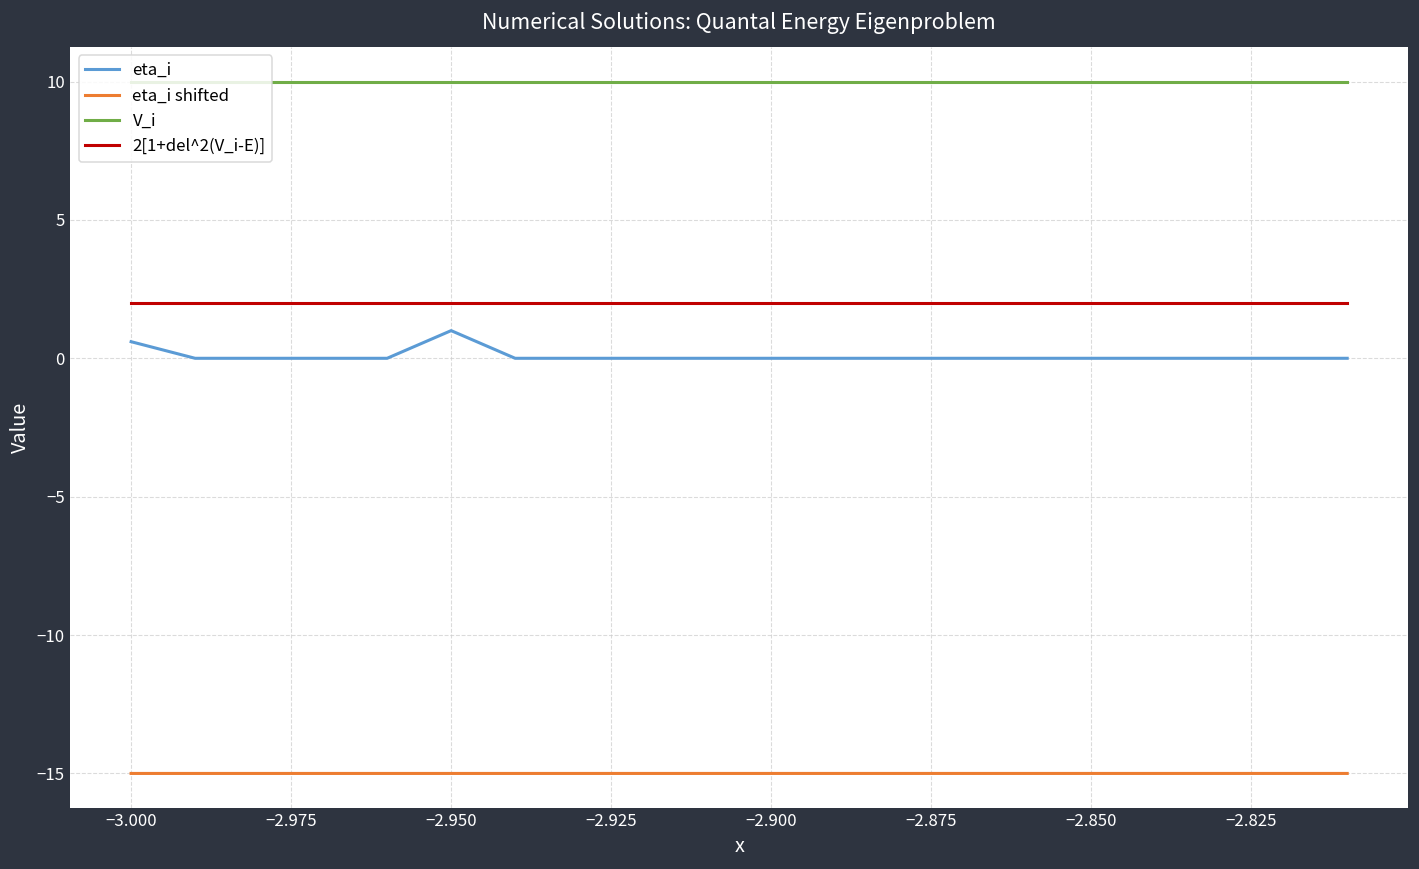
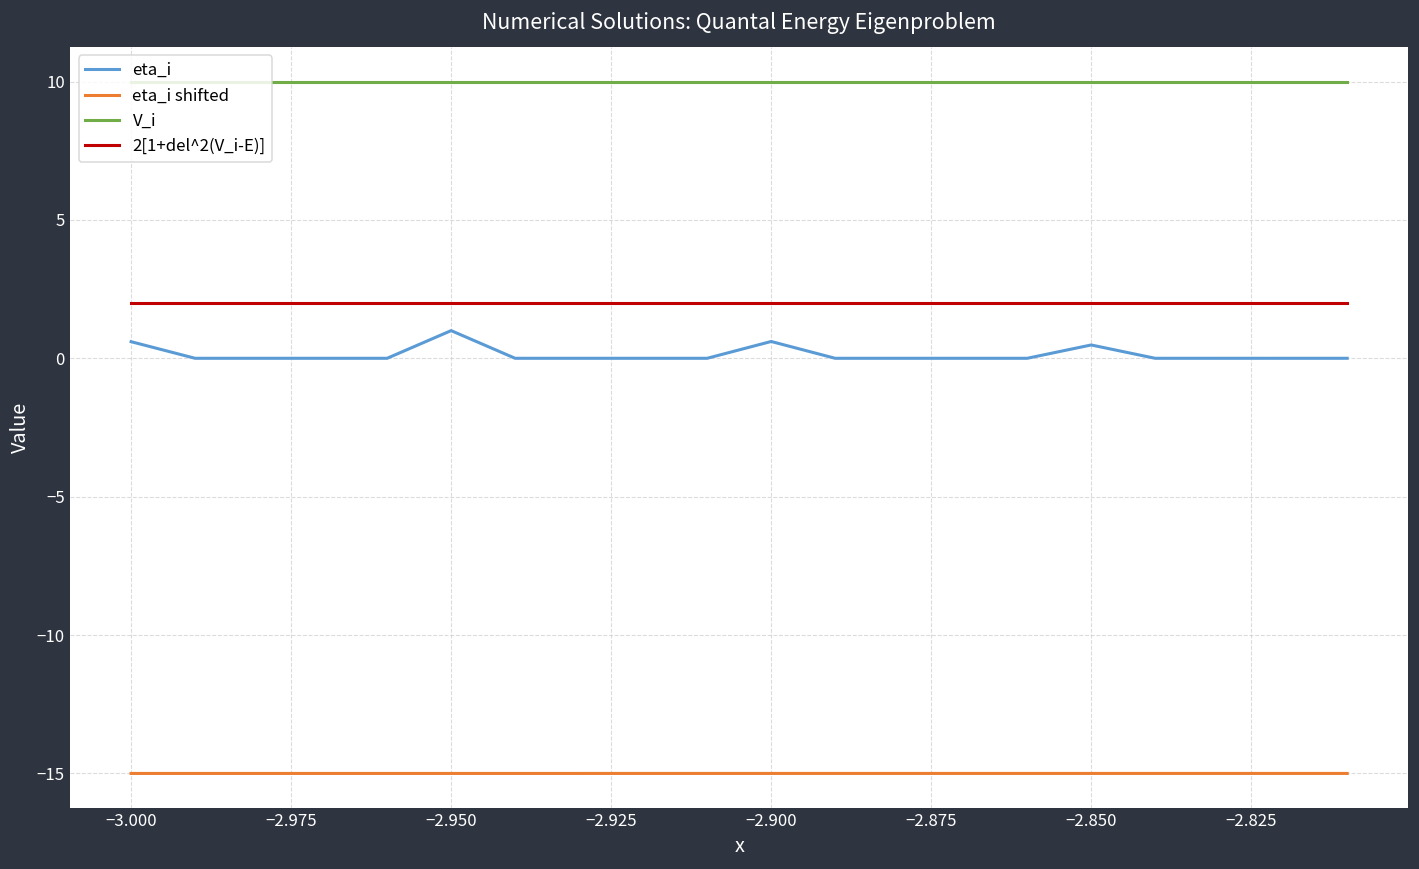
eta_i, −2.900: 0.0 -> 0.6
eta_i, −2.850: 0.0 -> 0.5
